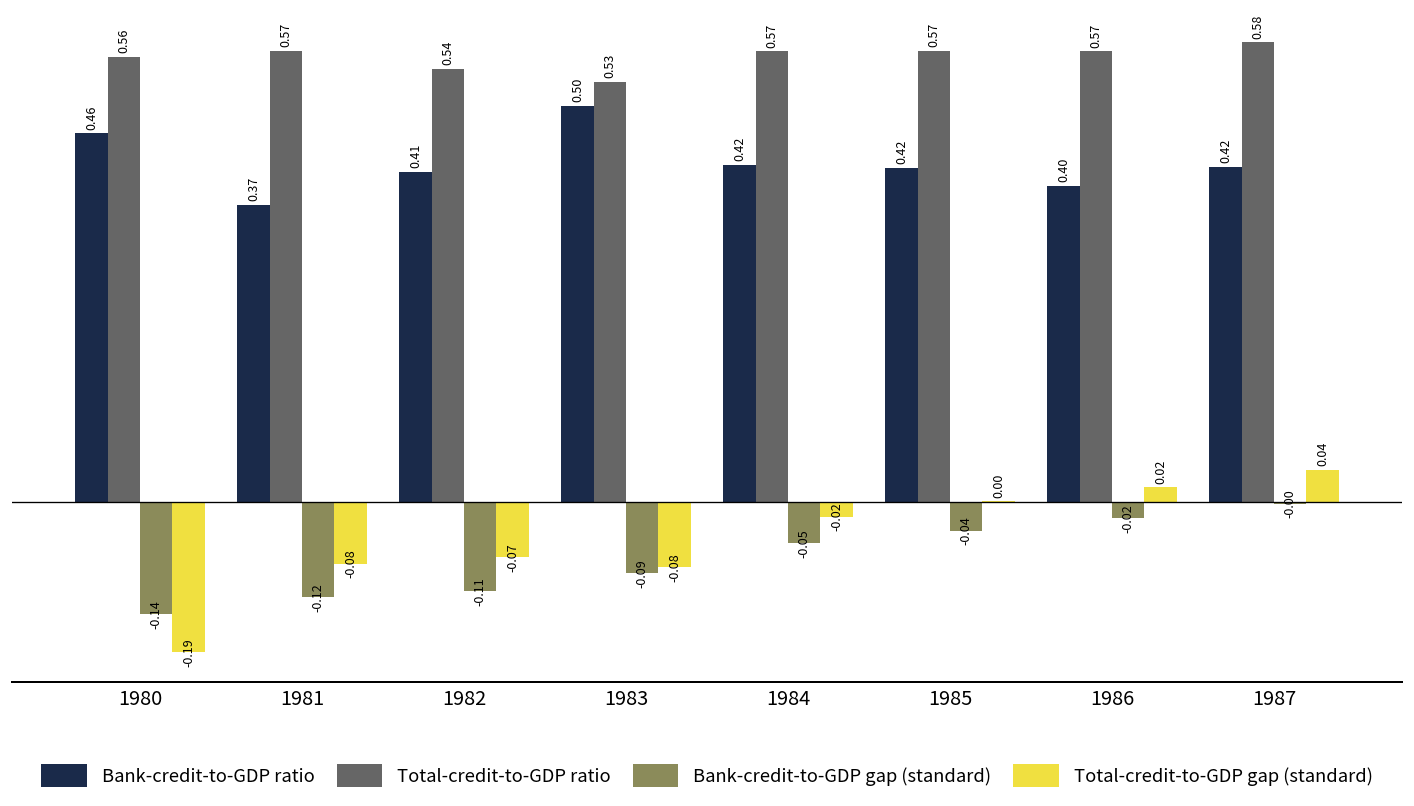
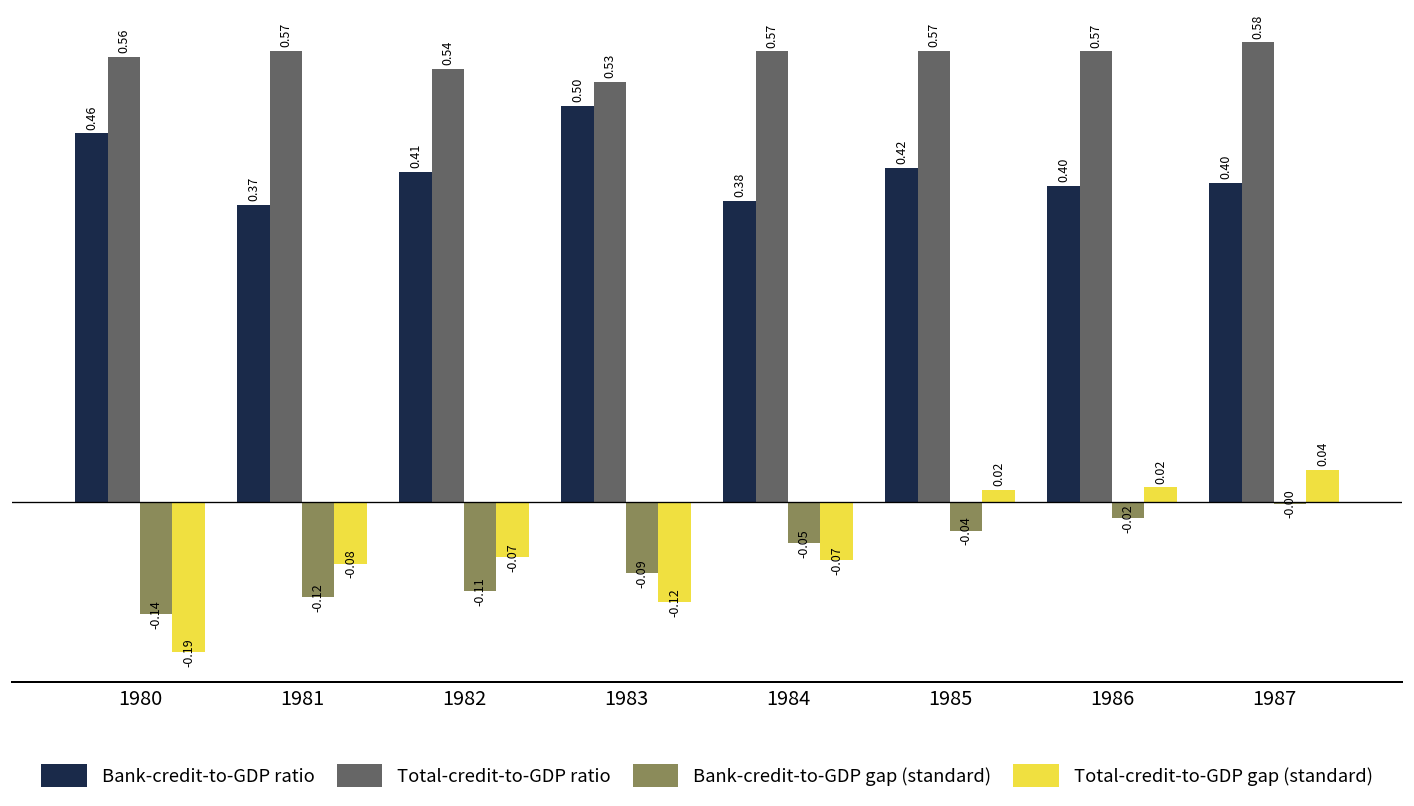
Total-credit-to-GDP gap (standard), 1983: -0.08 -> -0.12
Bank-credit-to-GDP ratio, 1984: 0.42 -> 0.38
Total-credit-to-GDP gap (standard), 1984: -0.02 -> -0.07
Total-credit-to-GDP gap (standard), 1985: 0.00 -> 0.02
Bank-credit-to-GDP ratio, 1987: 0.42 -> 0.40
